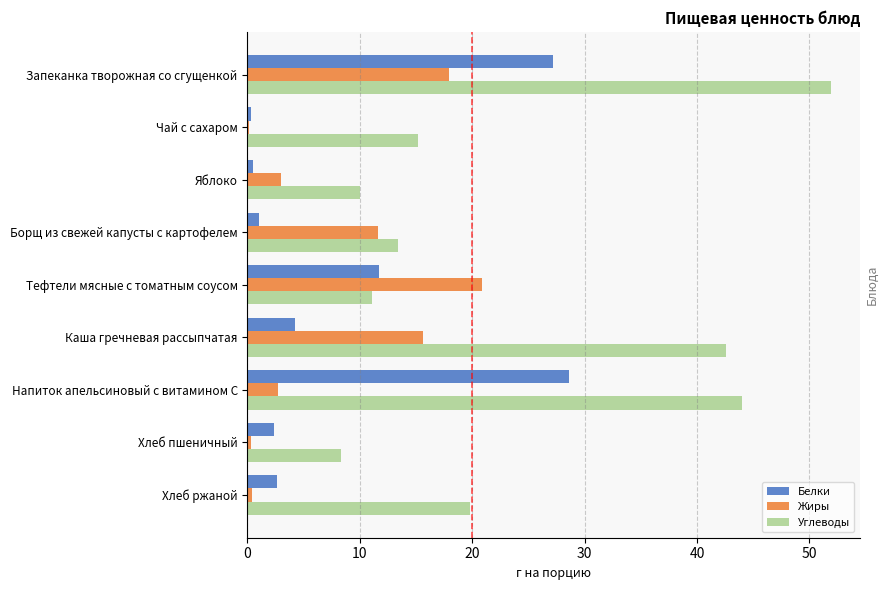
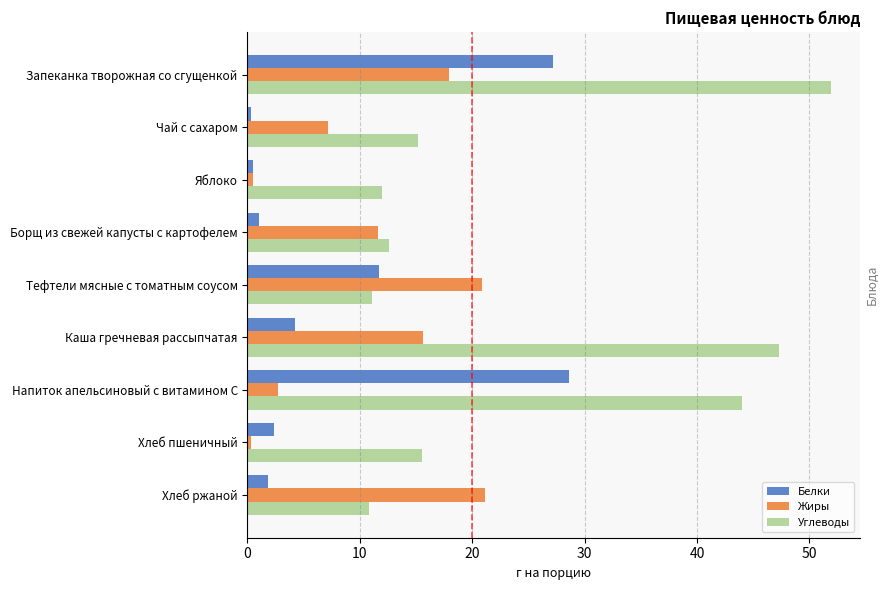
Жиры, Чай с сахаром: 0.1 -> 7.2
Жиры, Яблоко: 3.0 -> 0.5
Углеводы, Яблоко: 10 -> 12
Углеводы, Борщ из свежей капусты с картофелем: 13.4 -> 12.6
Углеводы, Каша гречневая рассыпчатая: 42.6 -> 47.3
Углеводы, Хлеб пшеничный: 8.3 -> 15.5
Белки, Хлеб ржаной: 2.6 -> 1.8
Жиры, Хлеб ржаной: 0.4 -> 21.1
Углеводы, Хлеб ржаной: 19.8 -> 10.8
